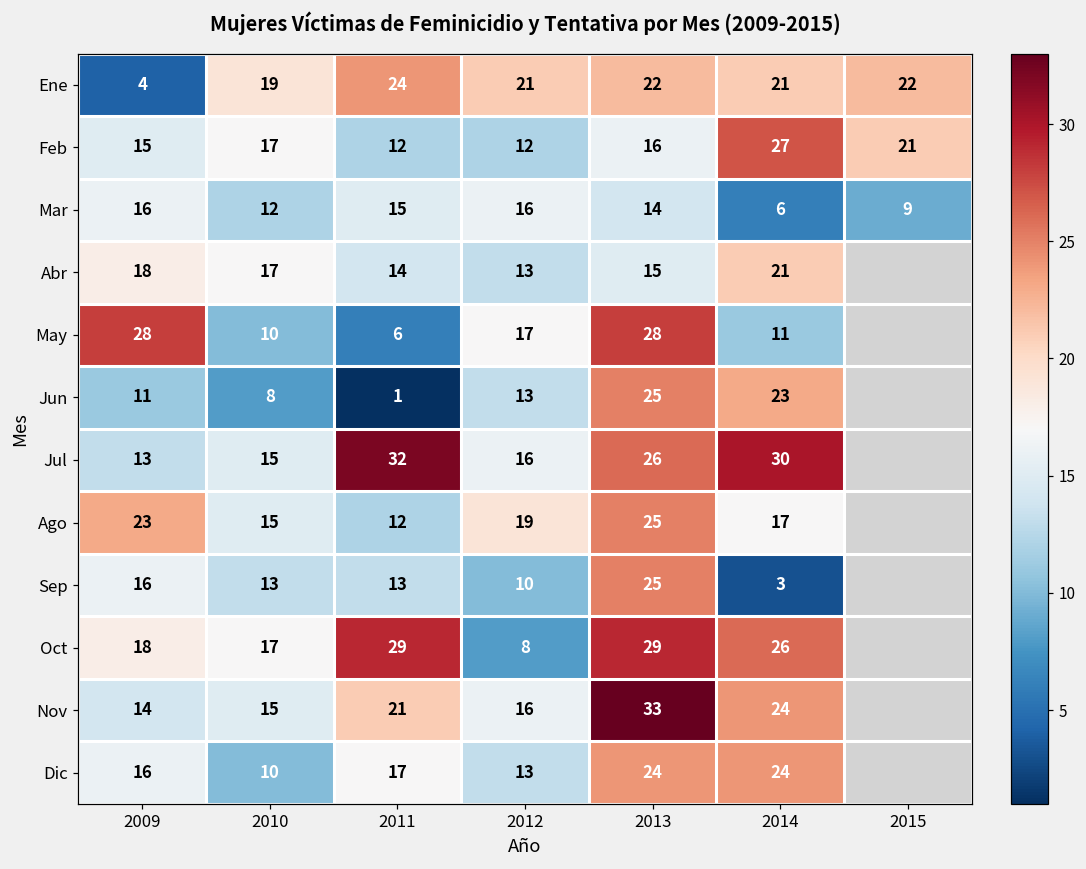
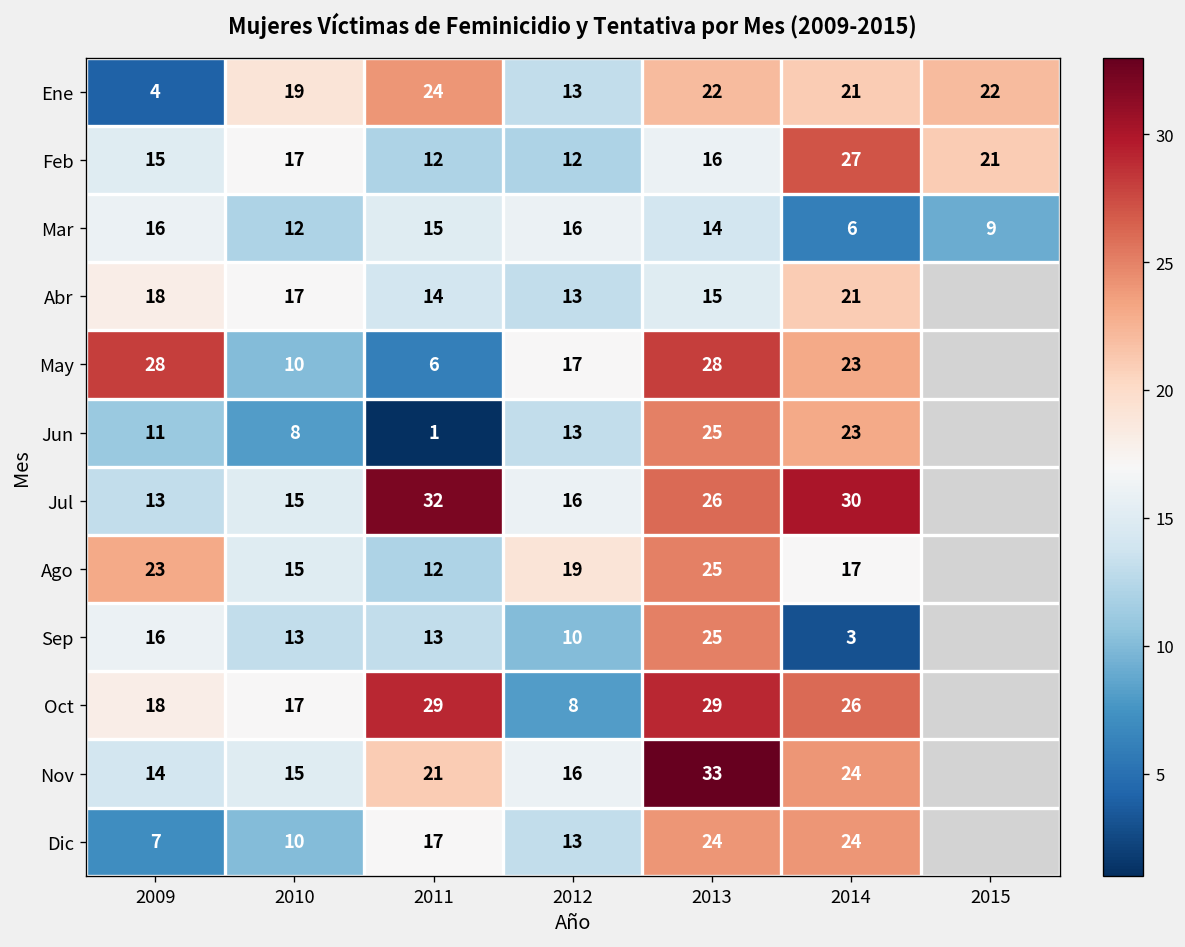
Ene, 2012: 21 -> 13
May, 2014: 11 -> 23
Dic, 2009: 16 -> 7
